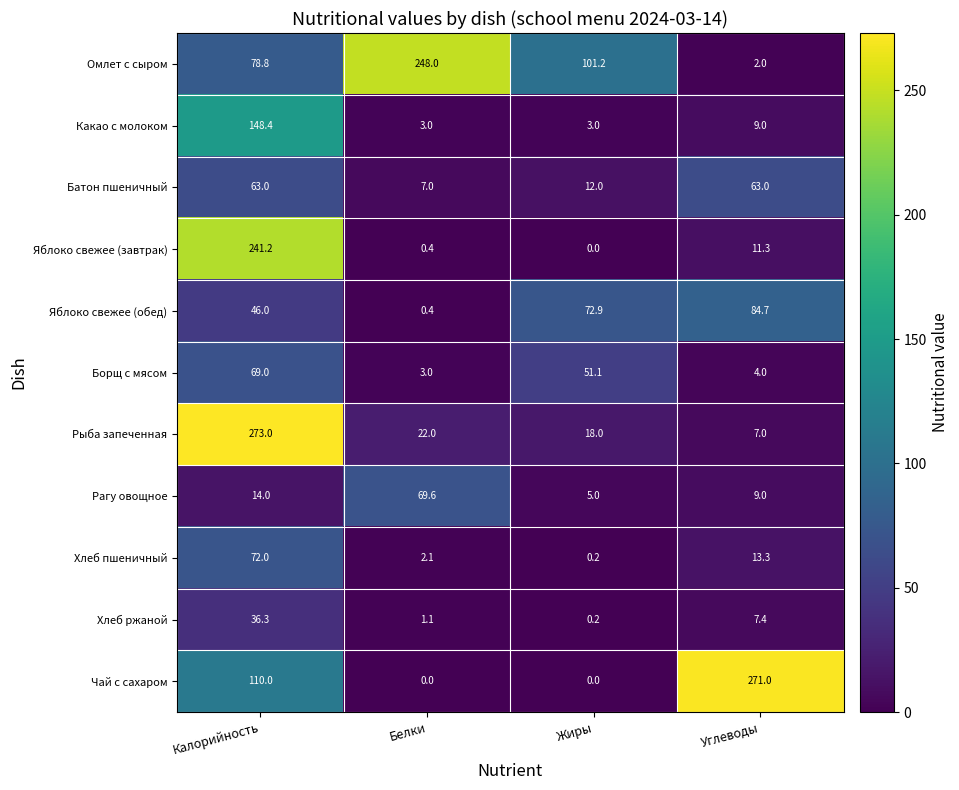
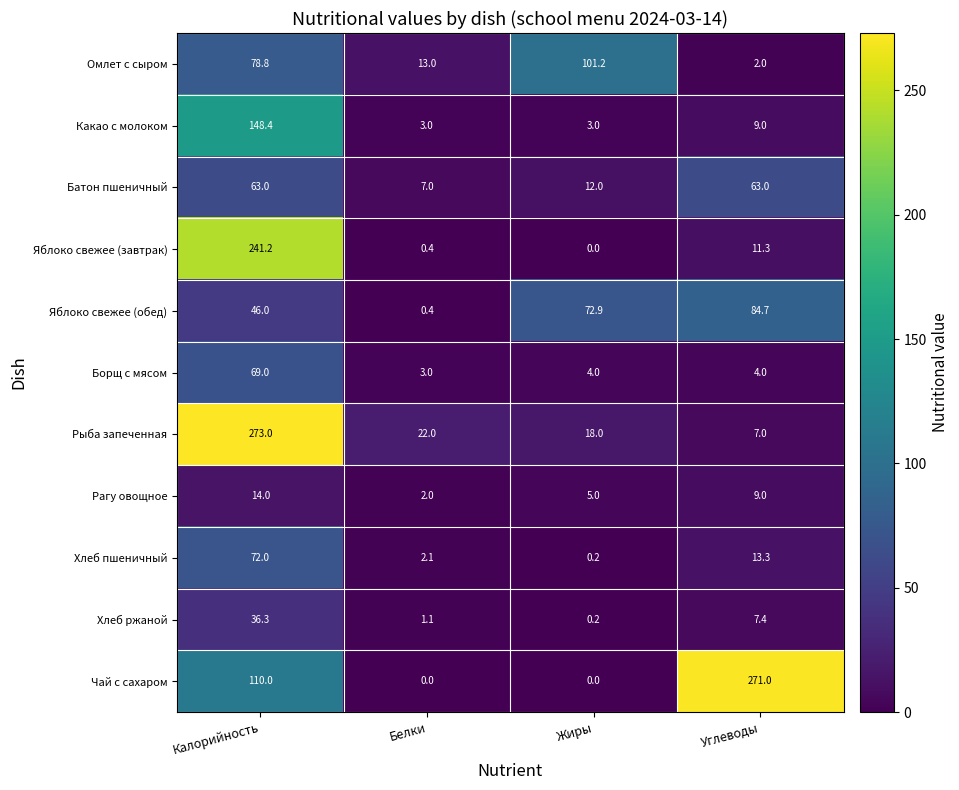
Омлет с сыром, Белки: 248.0 -> 13.0
Борщ с мясом, Жиры: 51.1 -> 4.0
Рагу овощное, Белки: 69.6 -> 2.0
